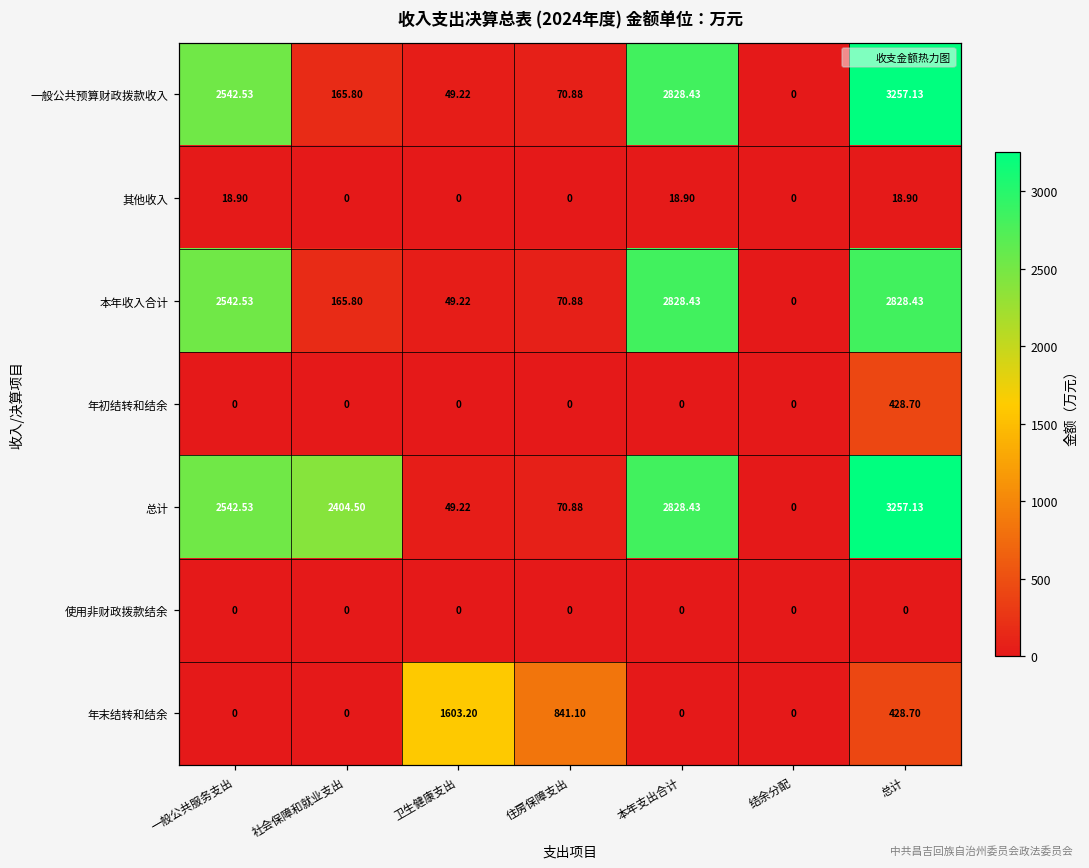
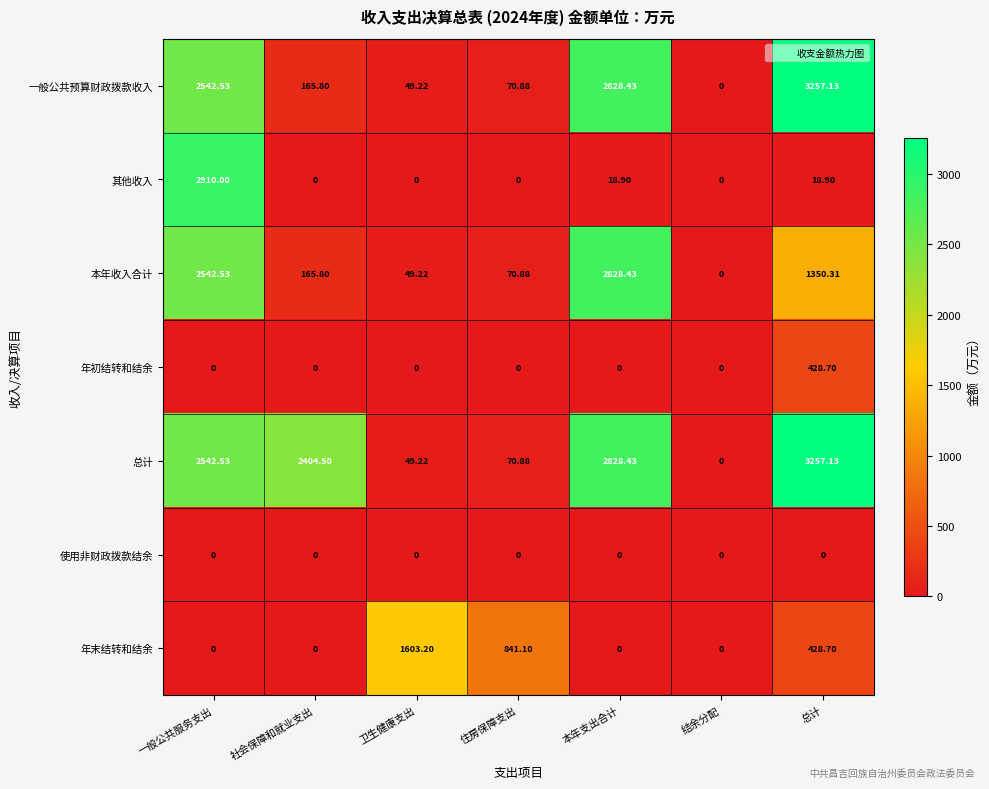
其他收入, 一般公共服务支出: 18.90 -> 2910.00
本年收入合计, 总计: 2828.43 -> 1350.31
